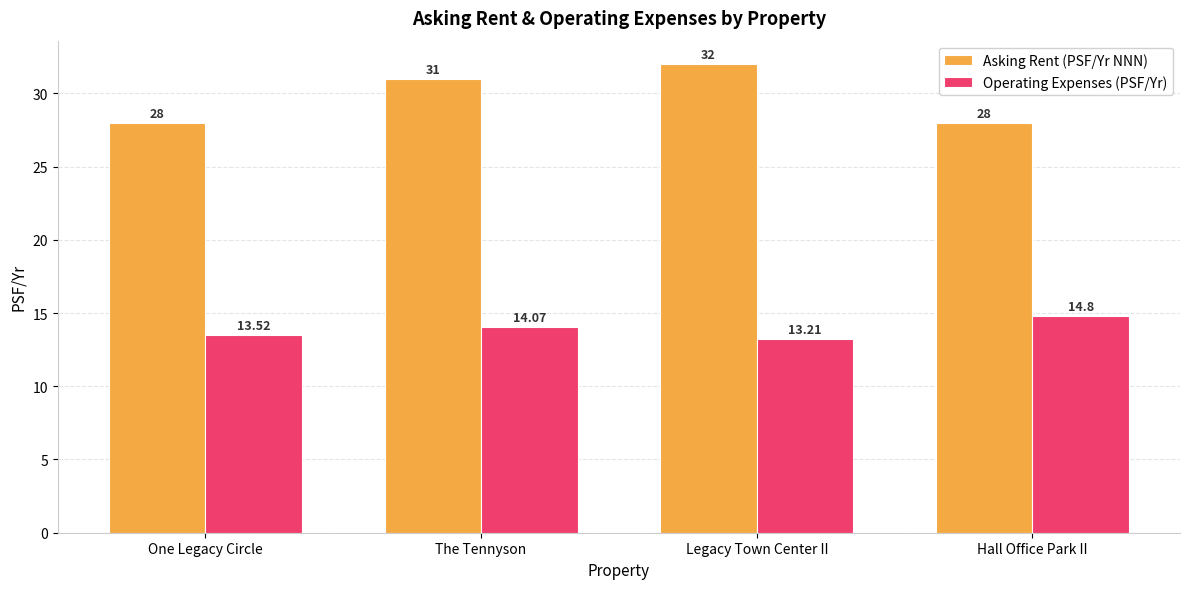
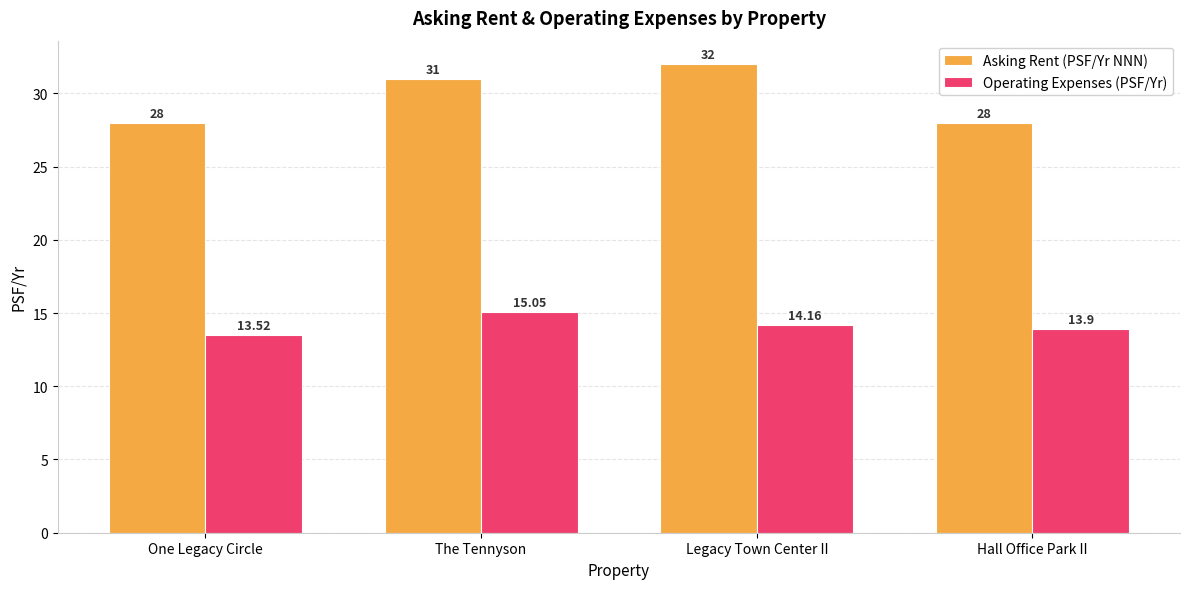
Operating Expenses (PSF/Yr), The Tennyson: 14.07 -> 15.05
Operating Expenses (PSF/Yr), Legacy Town Center II: 13.21 -> 14.16
Operating Expenses (PSF/Yr), Hall Office Park II: 14.8 -> 13.9
